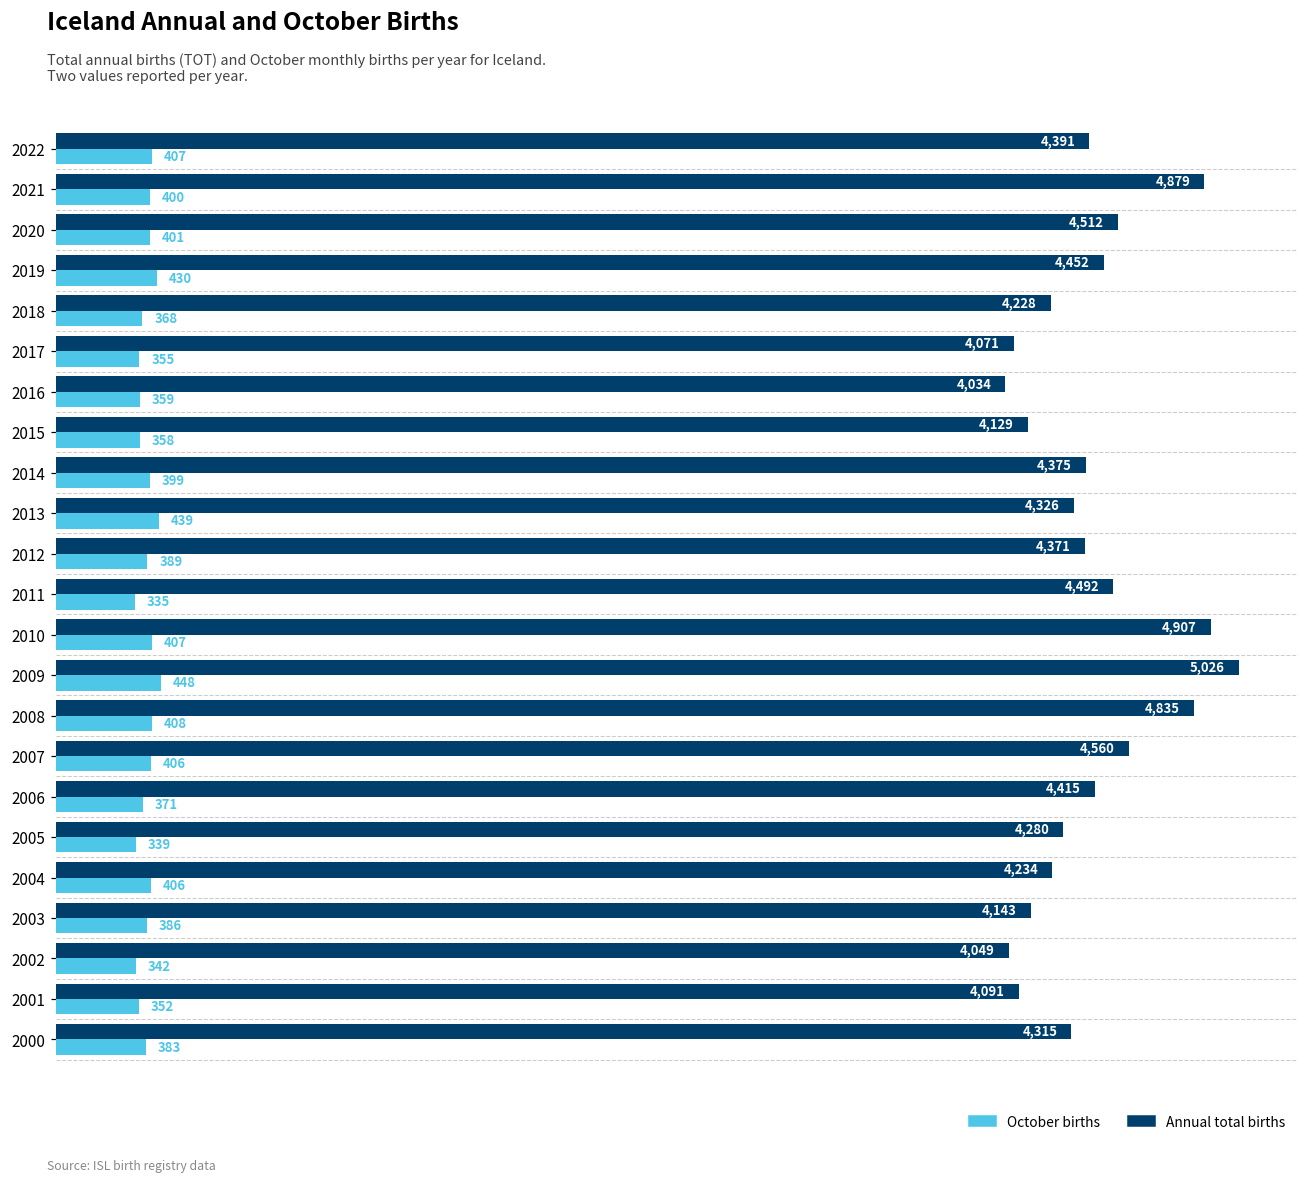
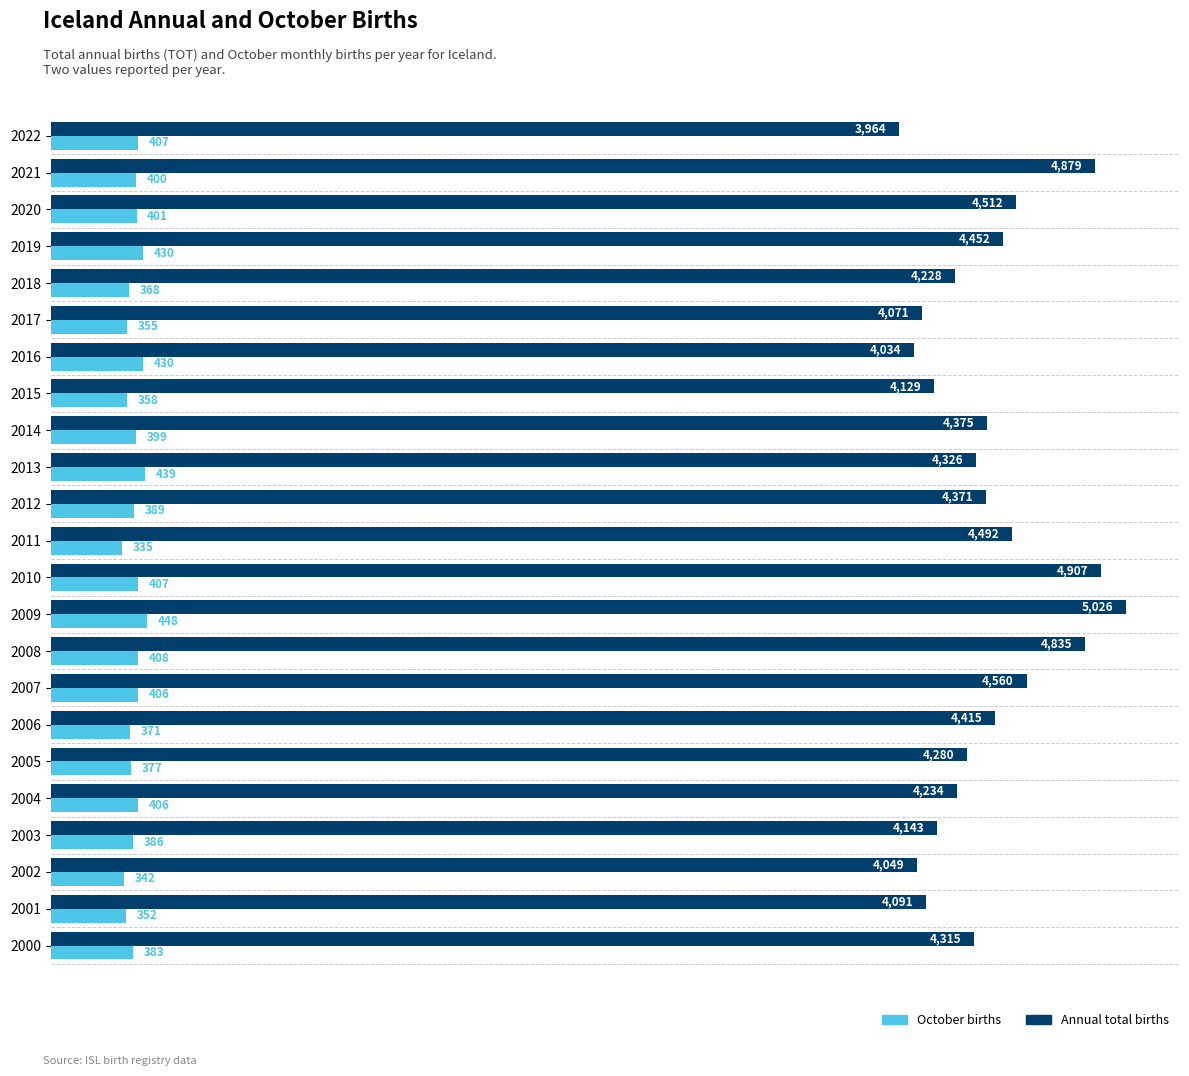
Annual total births, 2022: 4,391 -> 3,964
October births, 2016: 359 -> 430
October births, 2005: 339 -> 377
